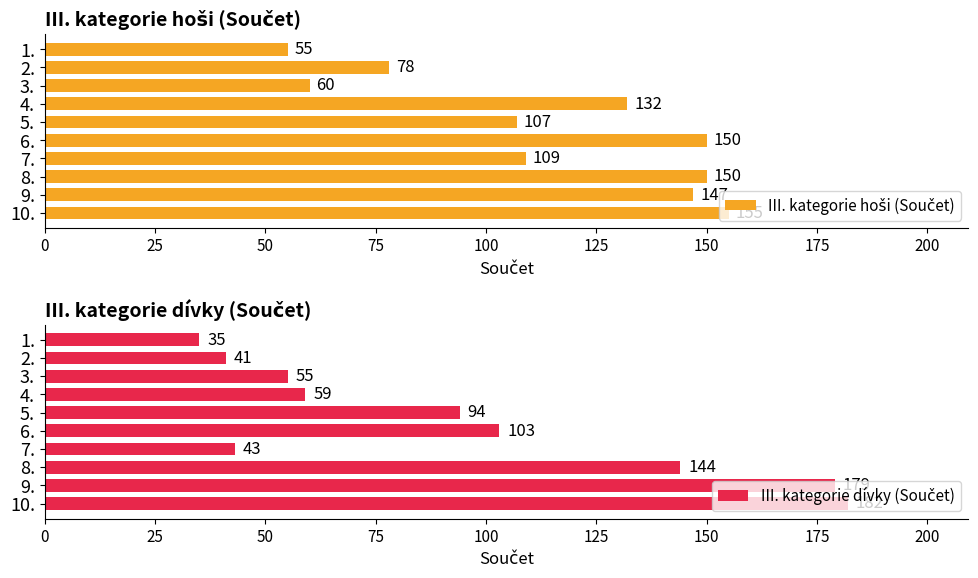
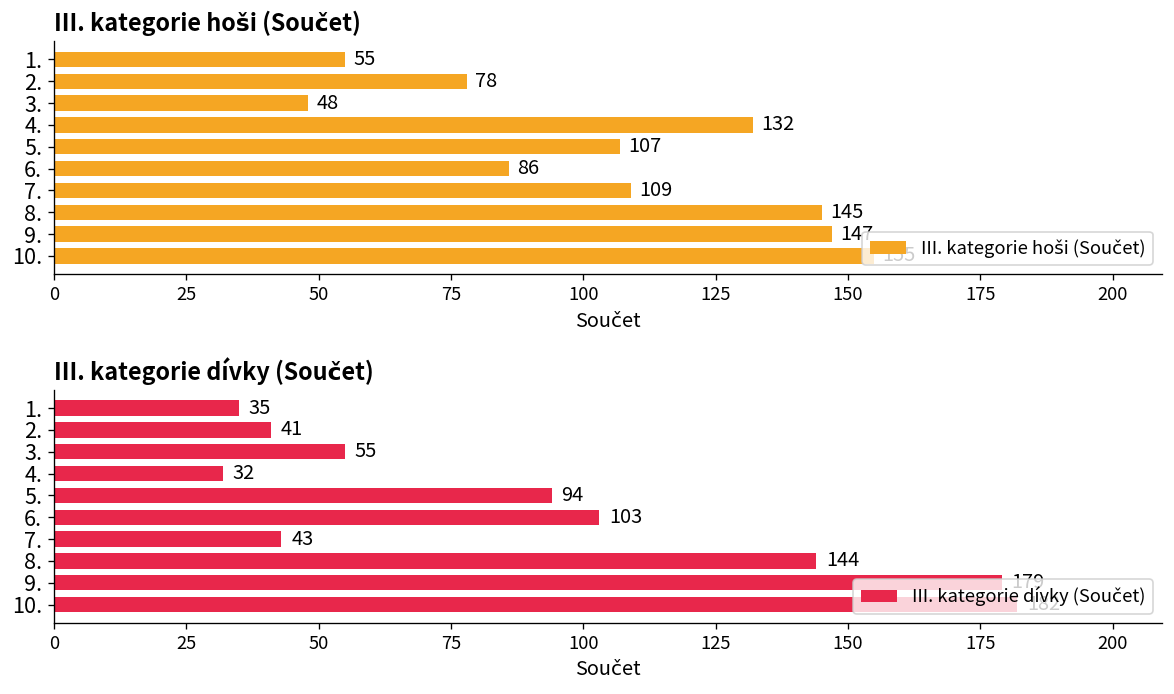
III. kategorie hoši (Součet), 3.: 60 -> 48
III. kategorie hoši (Součet), 6.: 150 -> 86
III. kategorie hoši (Součet), 8.: 150 -> 145
III. kategorie dívky (Součet), 4.: 59 -> 32
